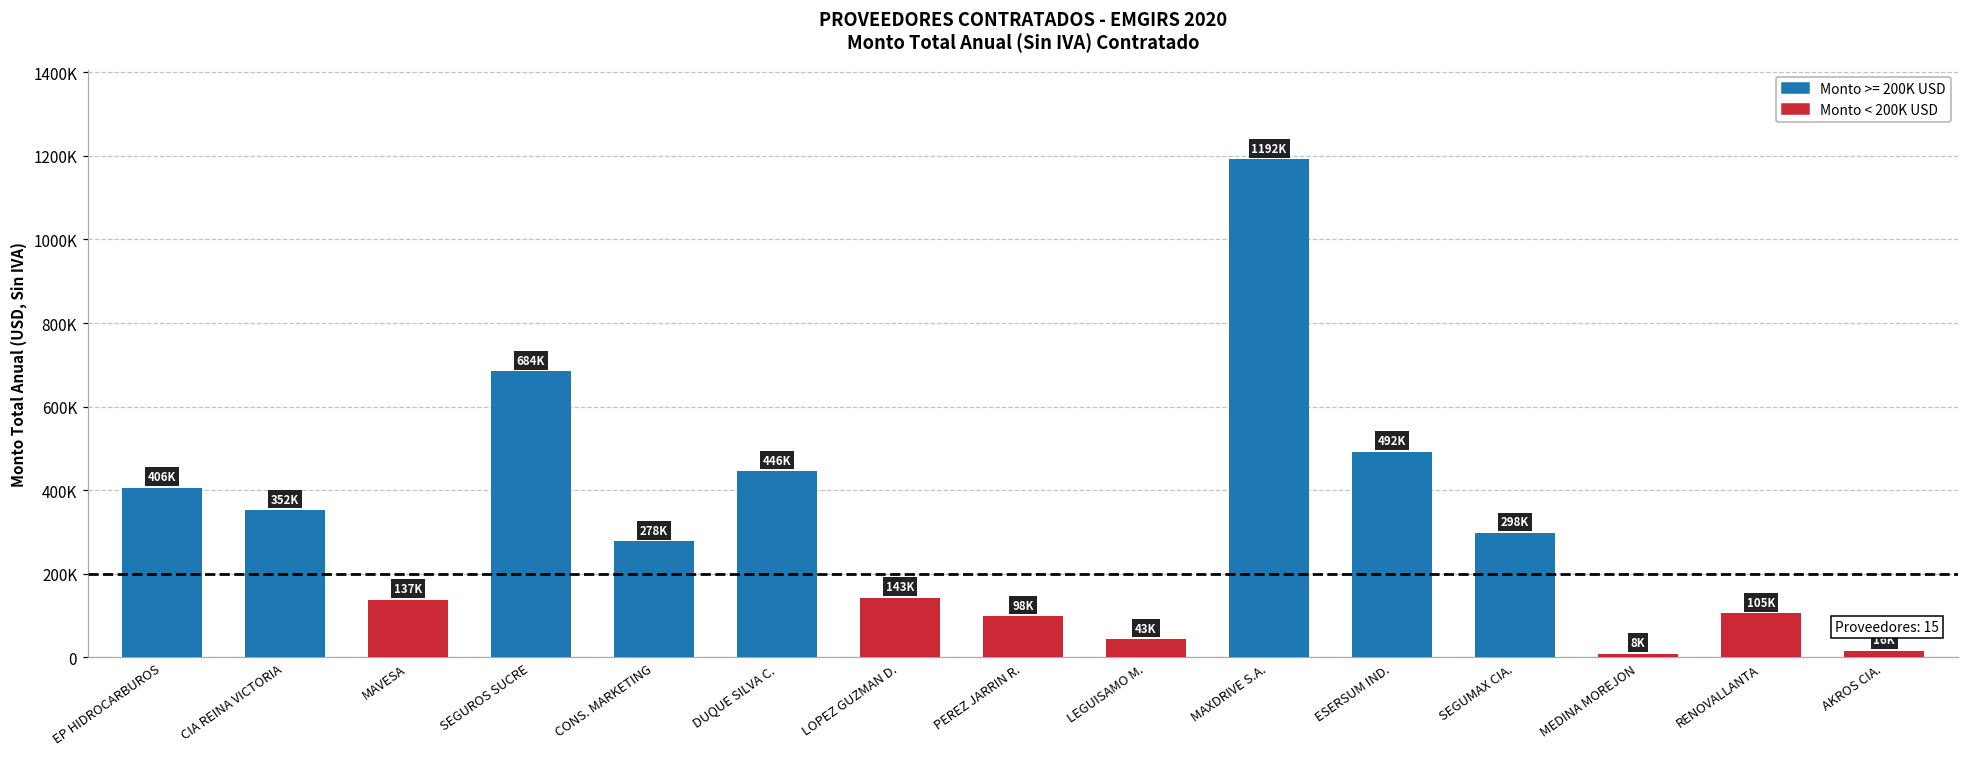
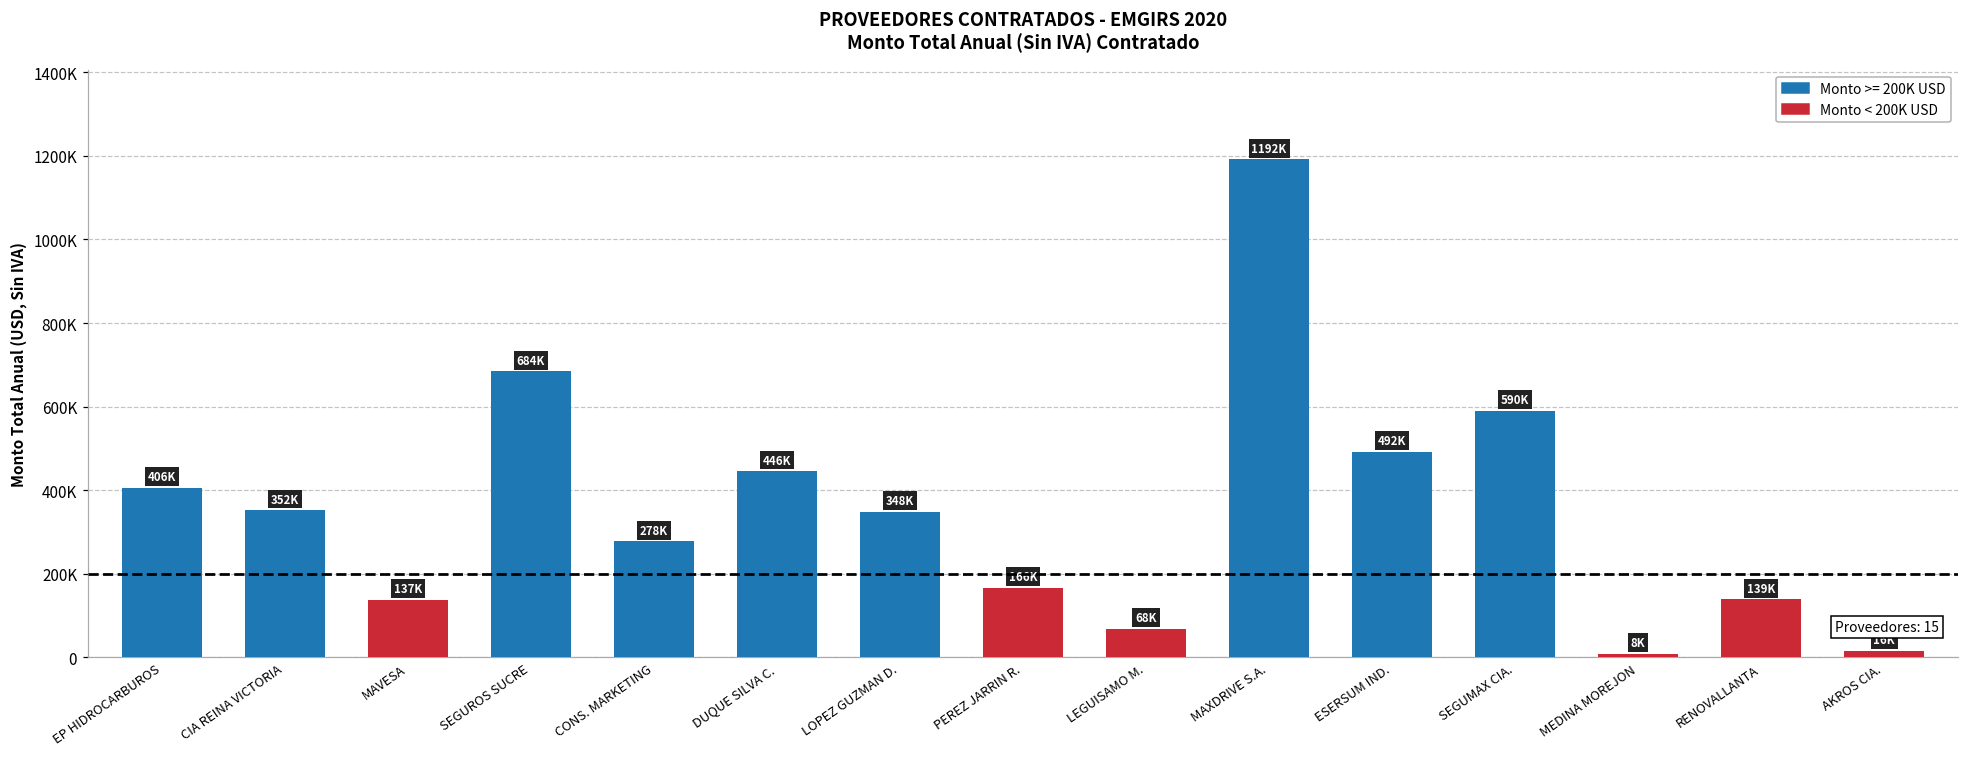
LOPEZ GUZMAN D.: 143K -> 348K
PEREZ JARRIN R.: 98K -> 166K
LEGUISAMO M.: 43K -> 68K
SEGUMAX CIA.: 298K -> 590K
RENOVALLANTA: 105K -> 139K
